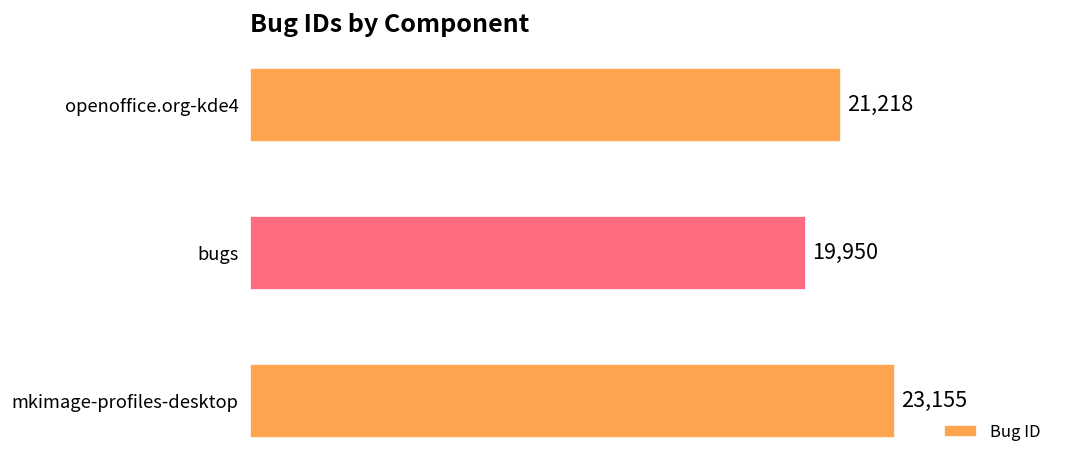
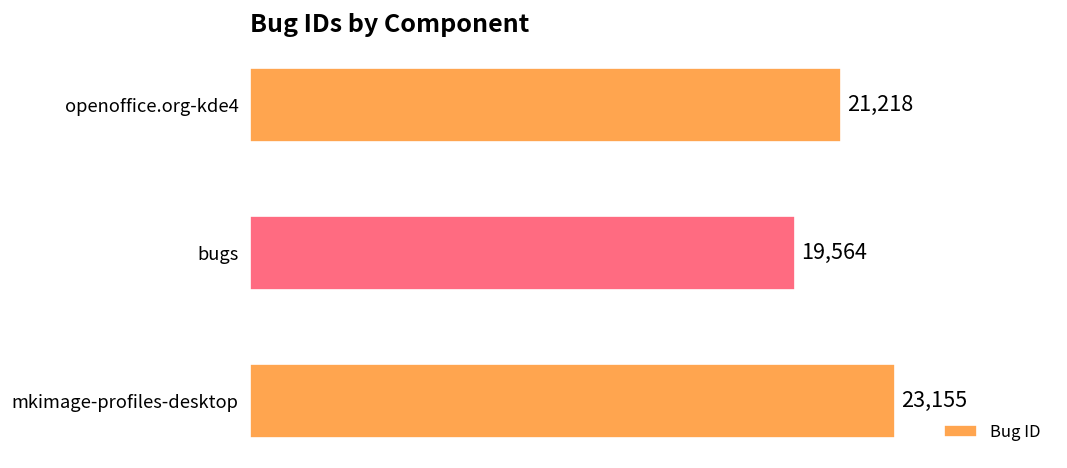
bugs: 19,950 -> 19,564
